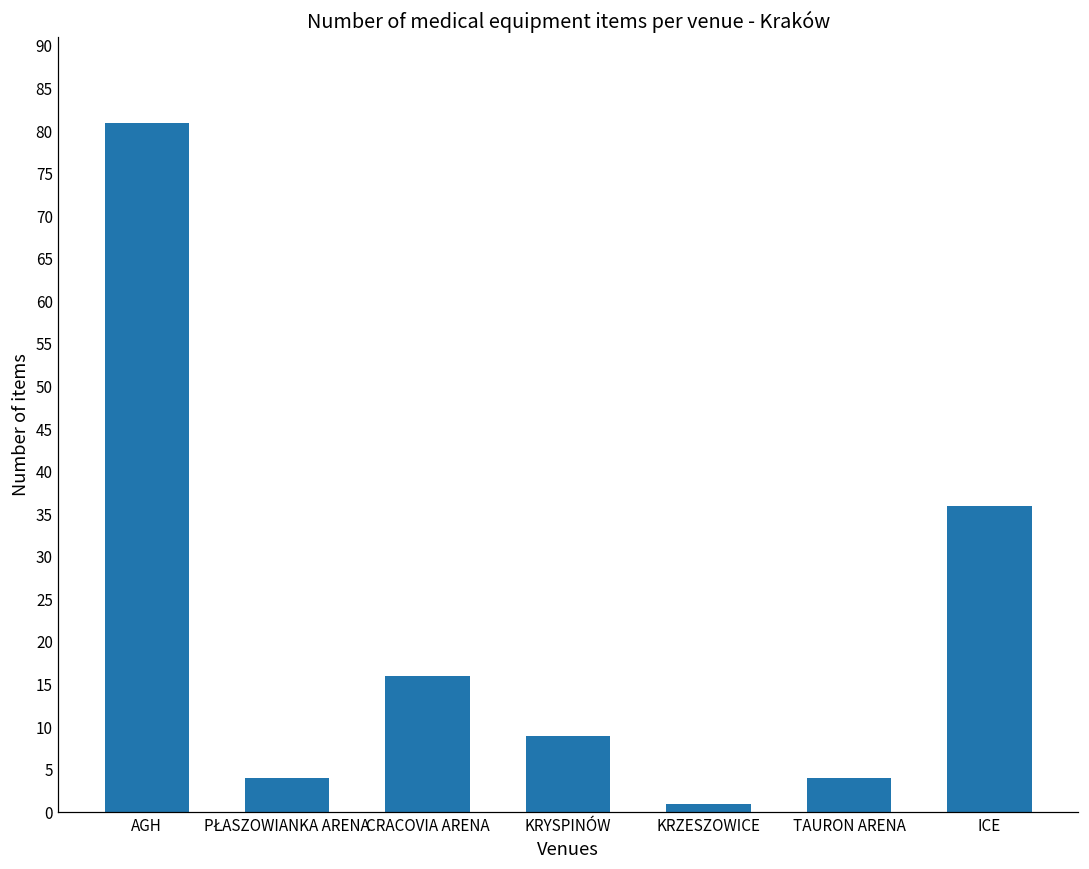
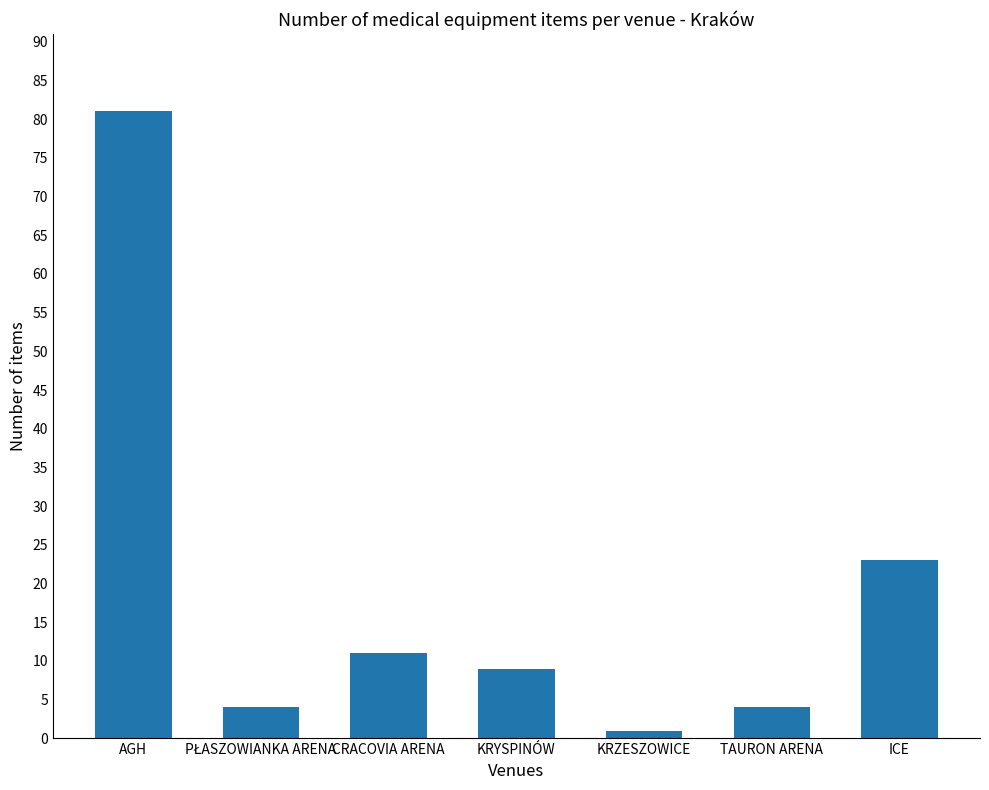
CRACOVIA ARENA: 16 -> 11
ICE: 36 -> 23
